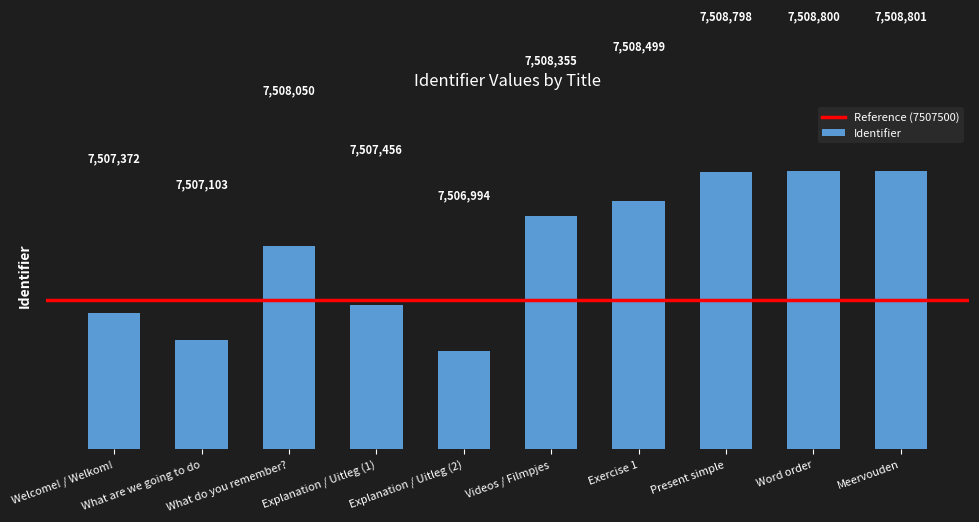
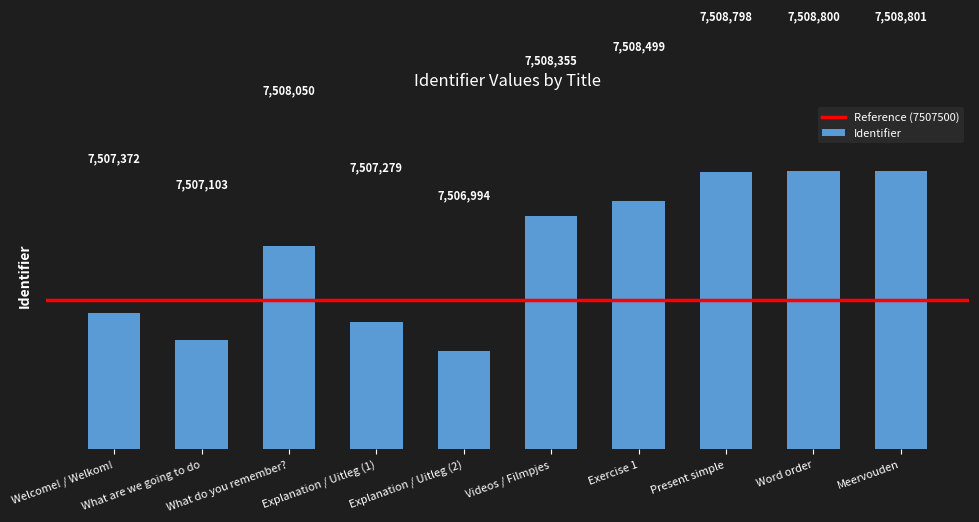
Explanation / Uitleg (1): 7,507,456 -> 7,507,279
